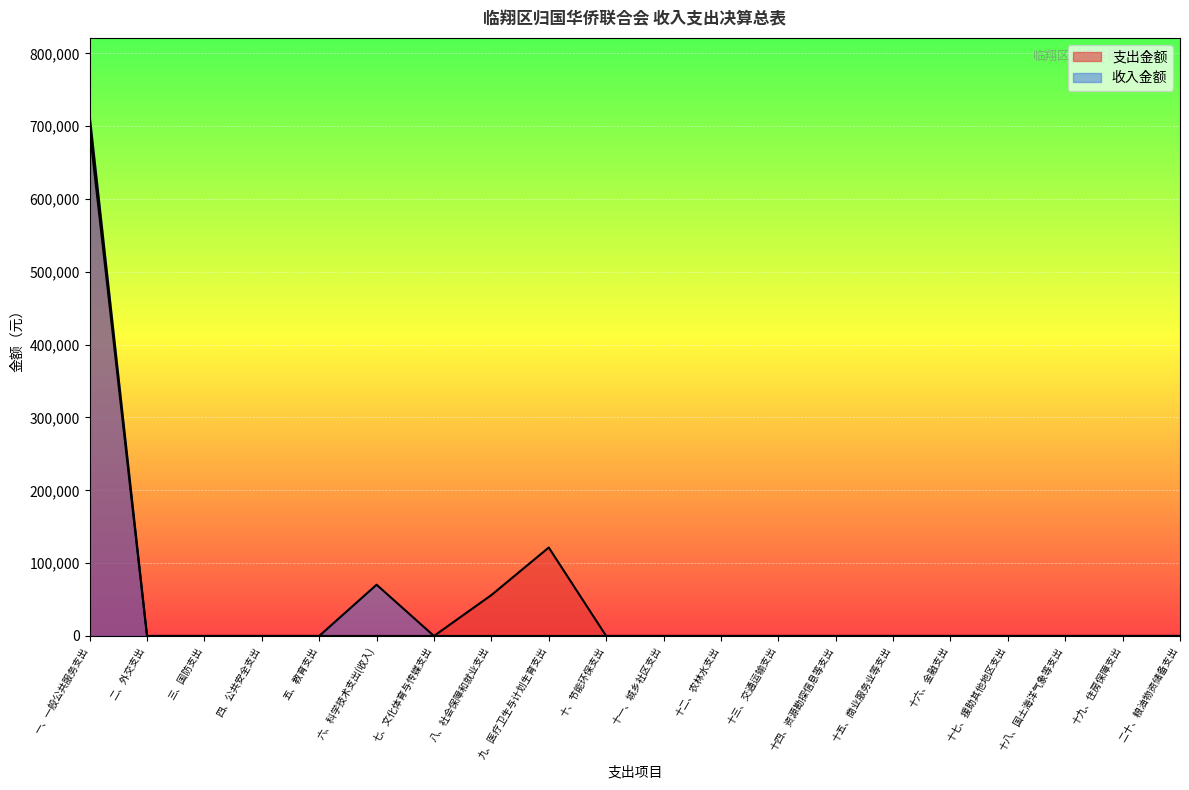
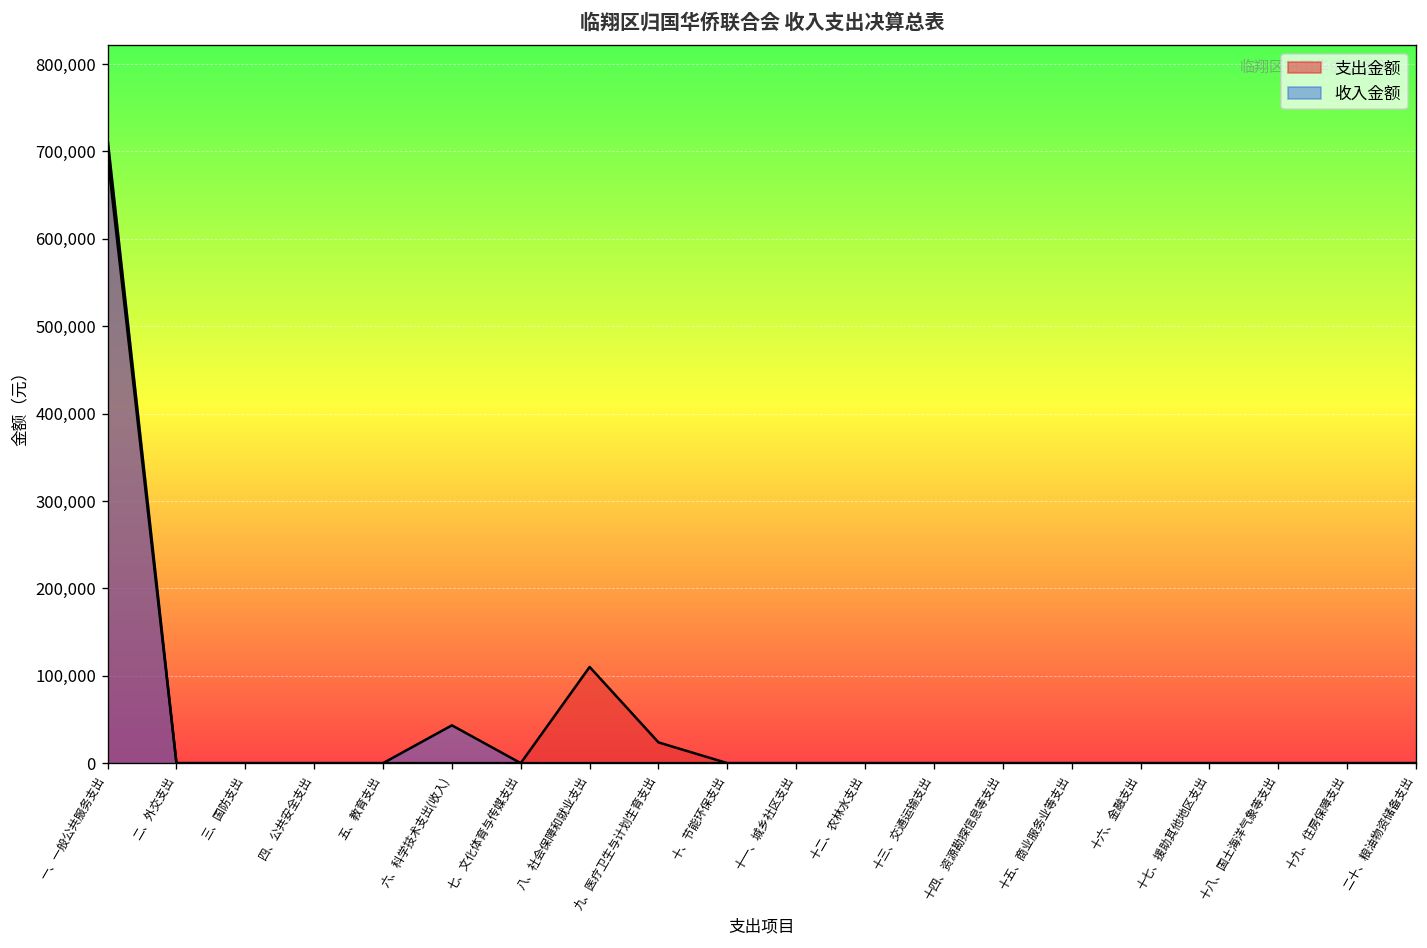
收入金额, 六、科学技术支出(收入): 70,000 -> 40,000
支出金额, 八、社会保障和就业支出: 60,000 -> 110,000
支出金额, 九、医疗卫生与计划生育支出: 120,000 -> 20,000
